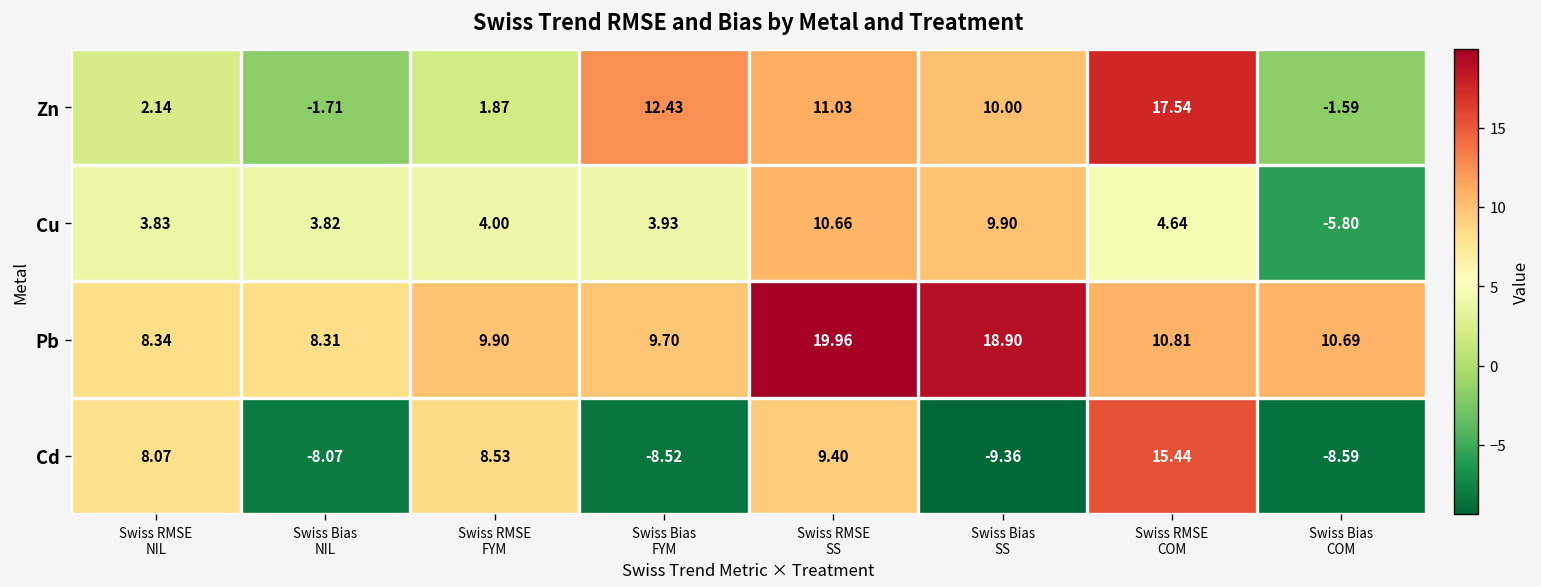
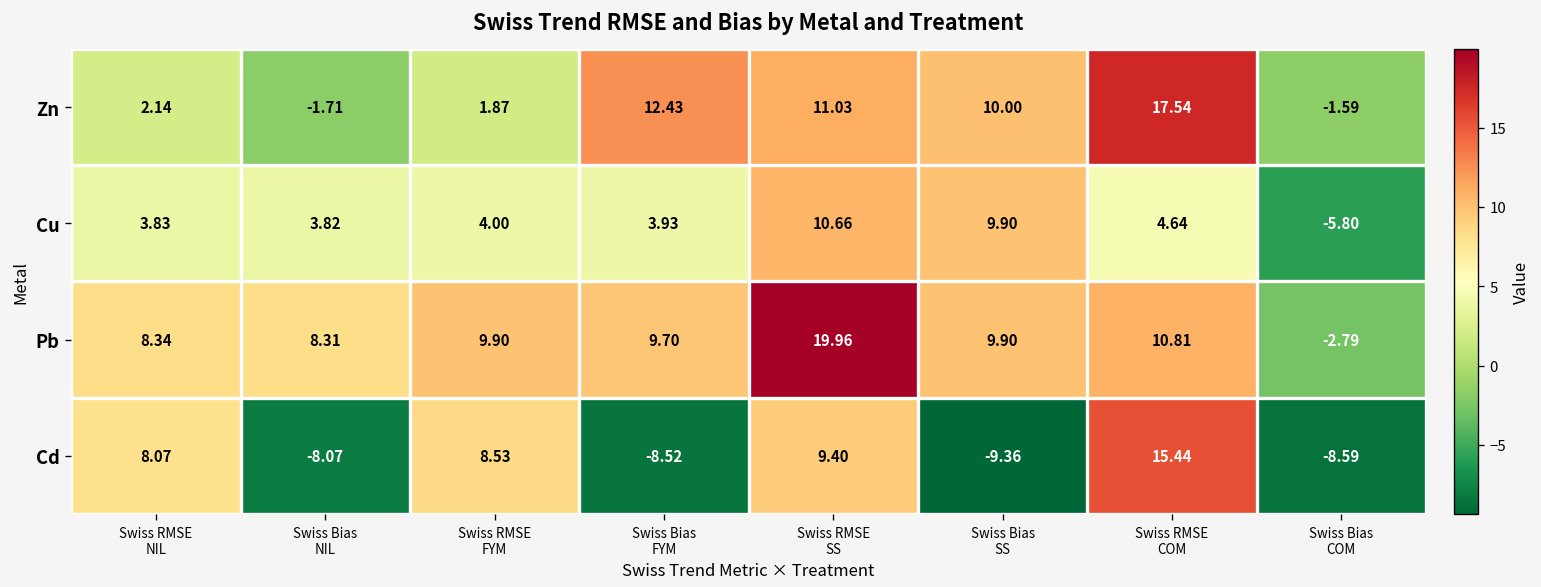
Pb, Swiss Bias SS: 18.90 -> 9.90
Pb, Swiss Bias COM: 10.69 -> -2.79
